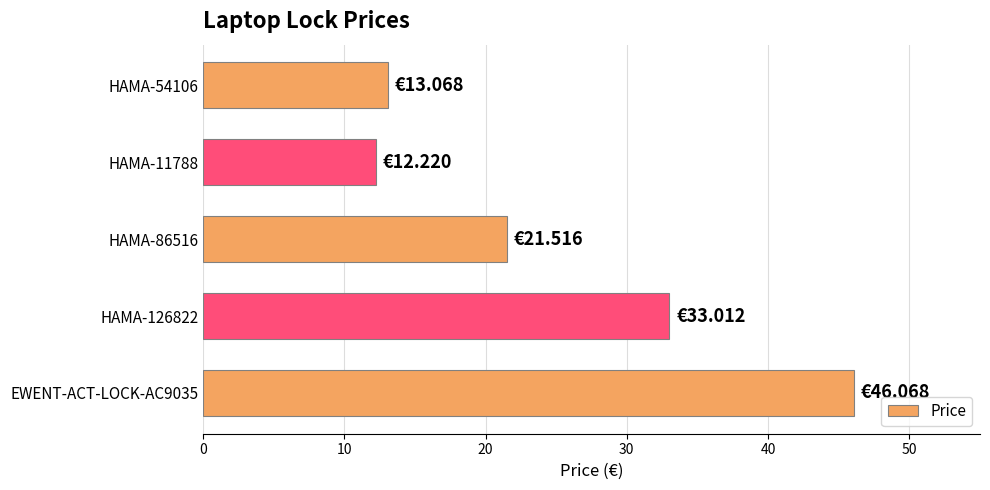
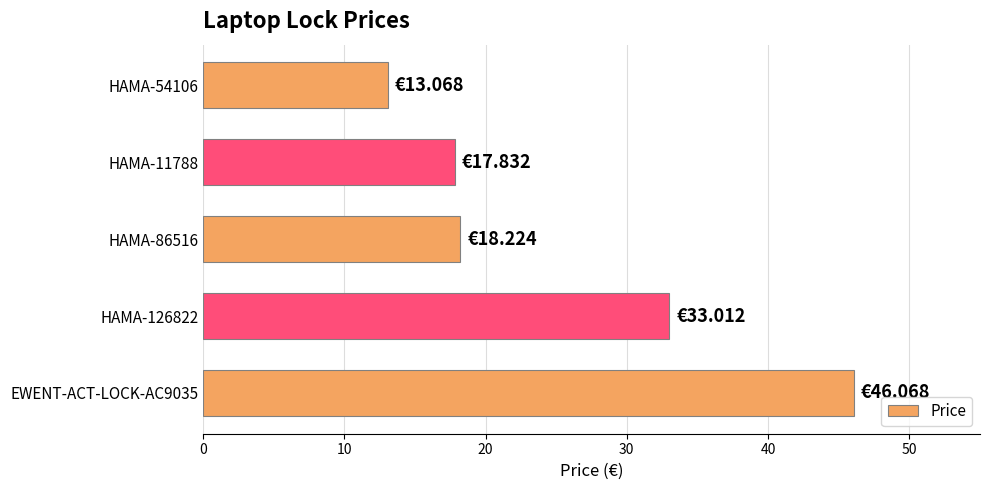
HAMA-11788: €12.220 -> €17.832
HAMA-86516: €21.516 -> €18.224
